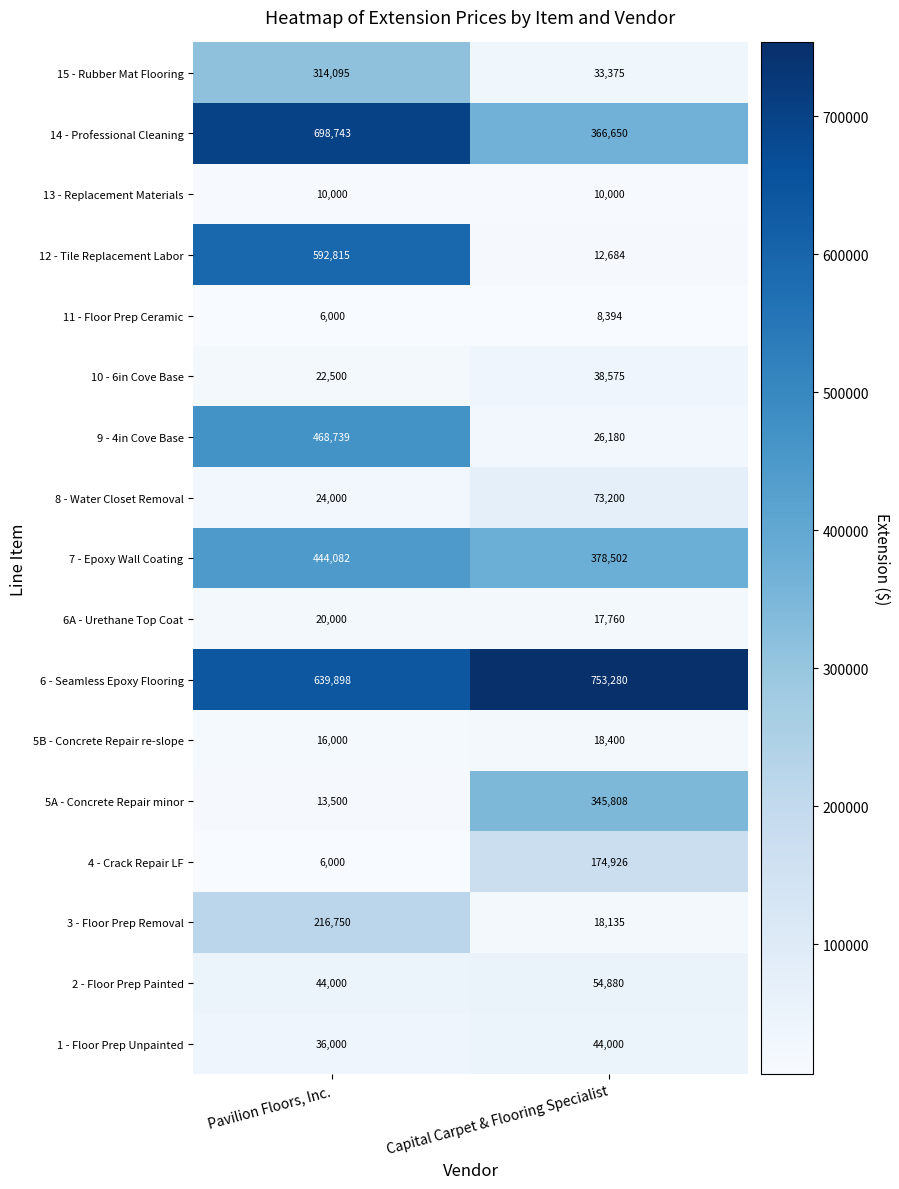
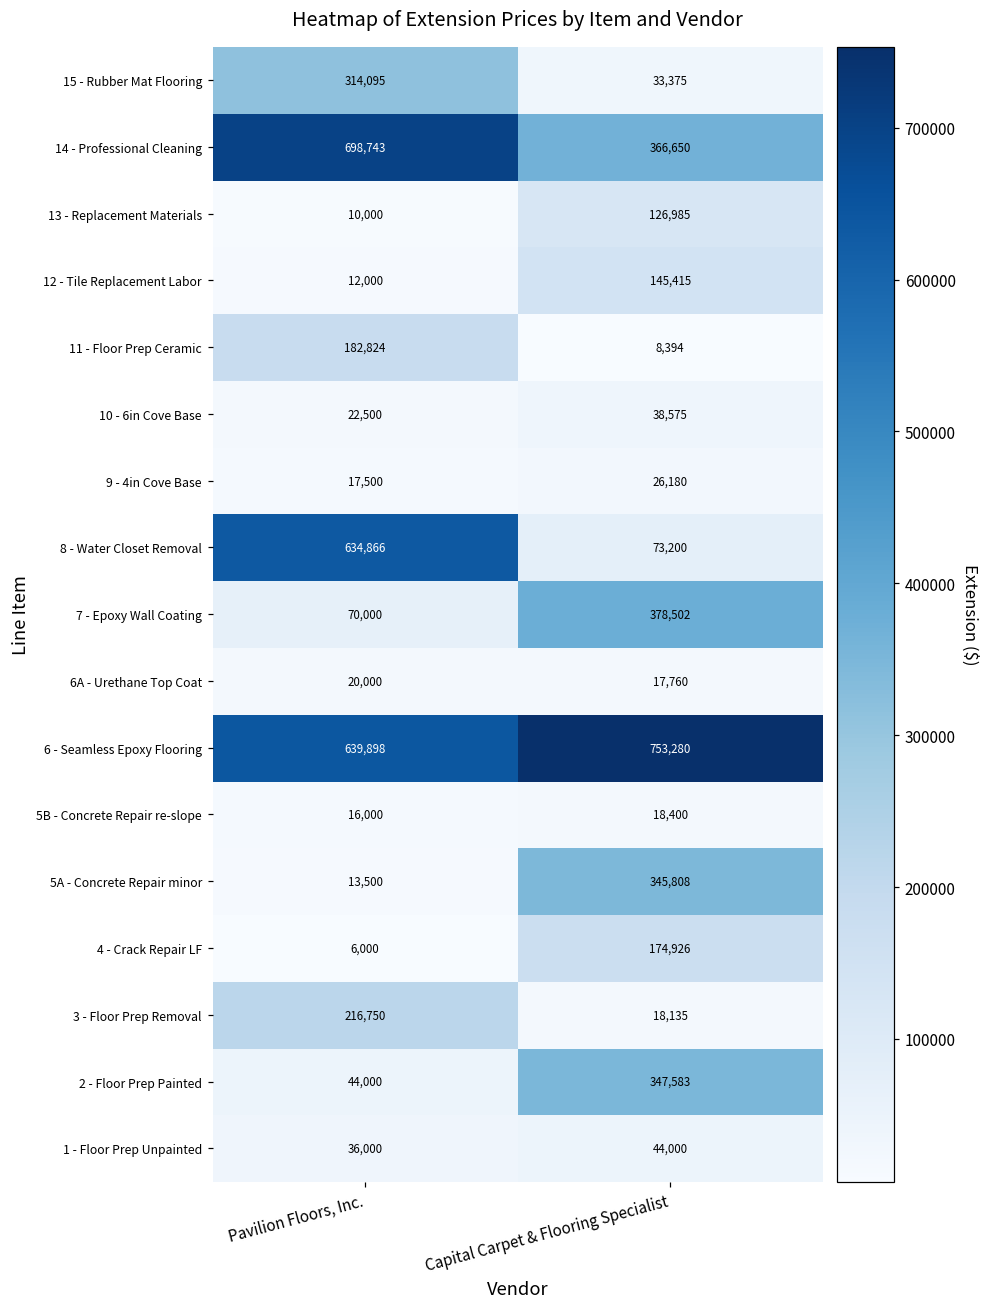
13 - Replacement Materials, Capital Carpet & Flooring Specialist: 10,000 -> 126,985
12 - Tile Replacement Labor, Pavilion Floors, Inc.: 592,815 -> 12,000
12 - Tile Replacement Labor, Capital Carpet & Flooring Specialist: 12,684 -> 145,415
11 - Floor Prep Ceramic, Pavilion Floors, Inc.: 6,000 -> 182,824
9 - 4in Cove Base, Pavilion Floors, Inc.: 468,739 -> 17,500
8 - Water Closet Removal, Pavilion Floors, Inc.: 24,000 -> 634,866
7 - Epoxy Wall Coating, Pavilion Floors, Inc.: 444,082 -> 70,000
2 - Floor Prep Painted, Capital Carpet & Flooring Specialist: 54,880 -> 347,583
